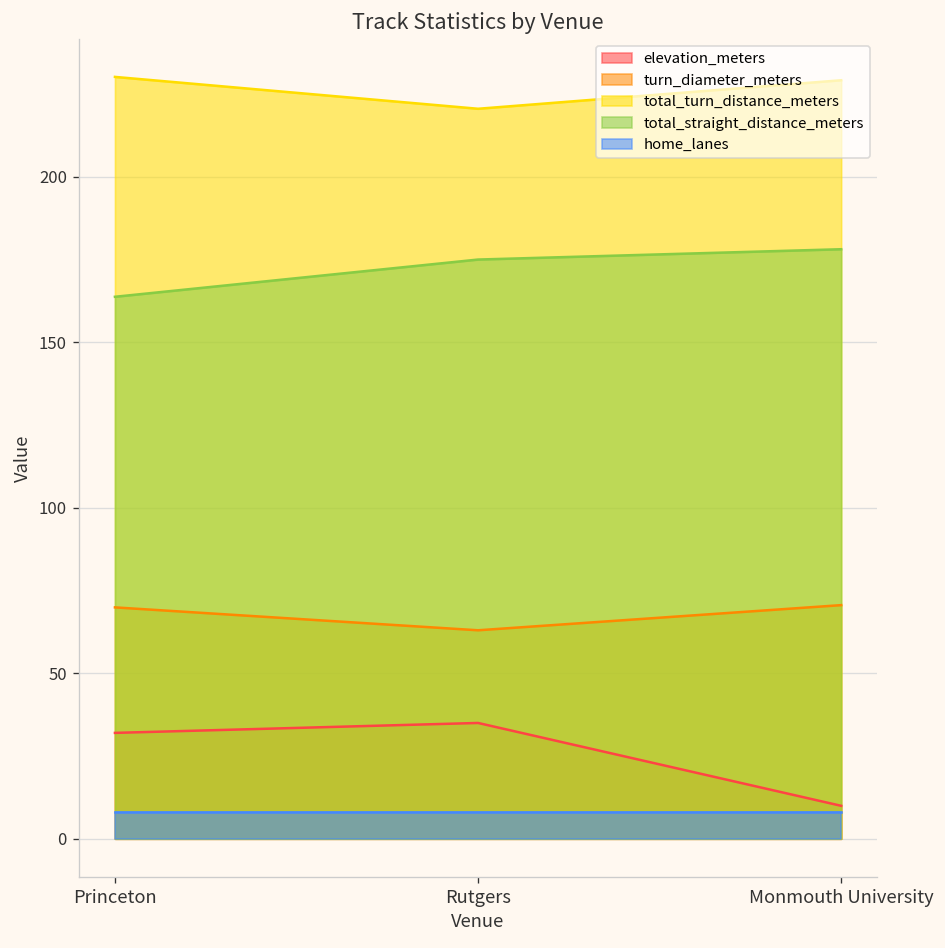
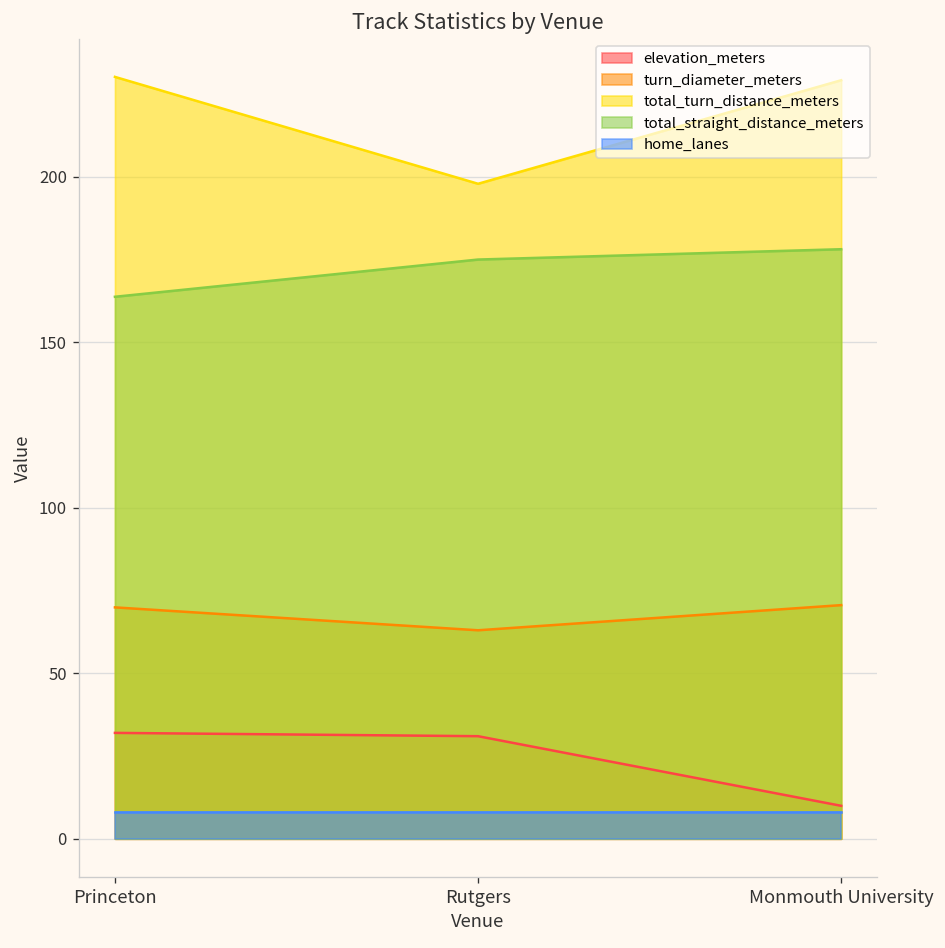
elevation_meters, Rutgers: 35 -> 31
total_turn_distance_meters, Rutgers: 221 -> 198
